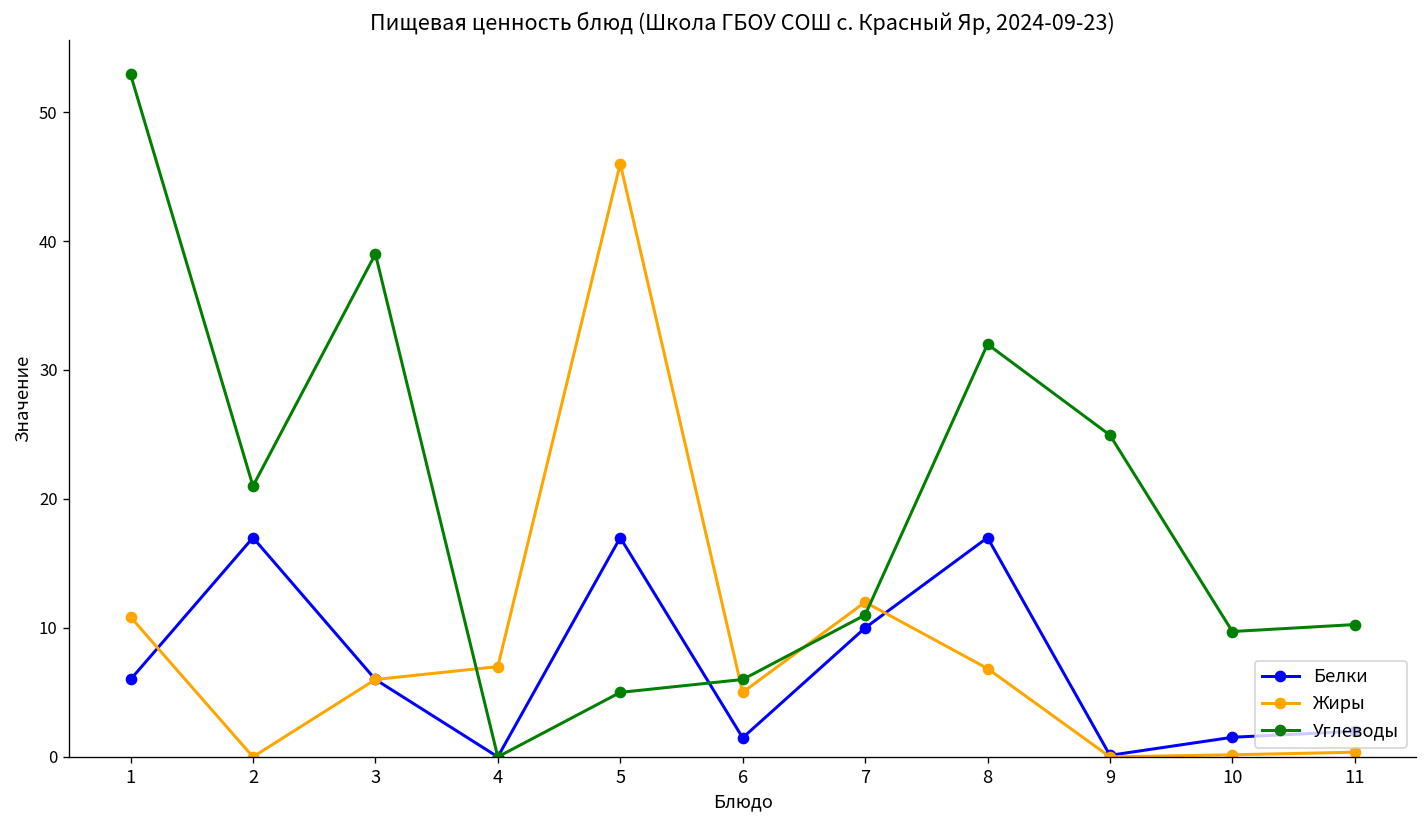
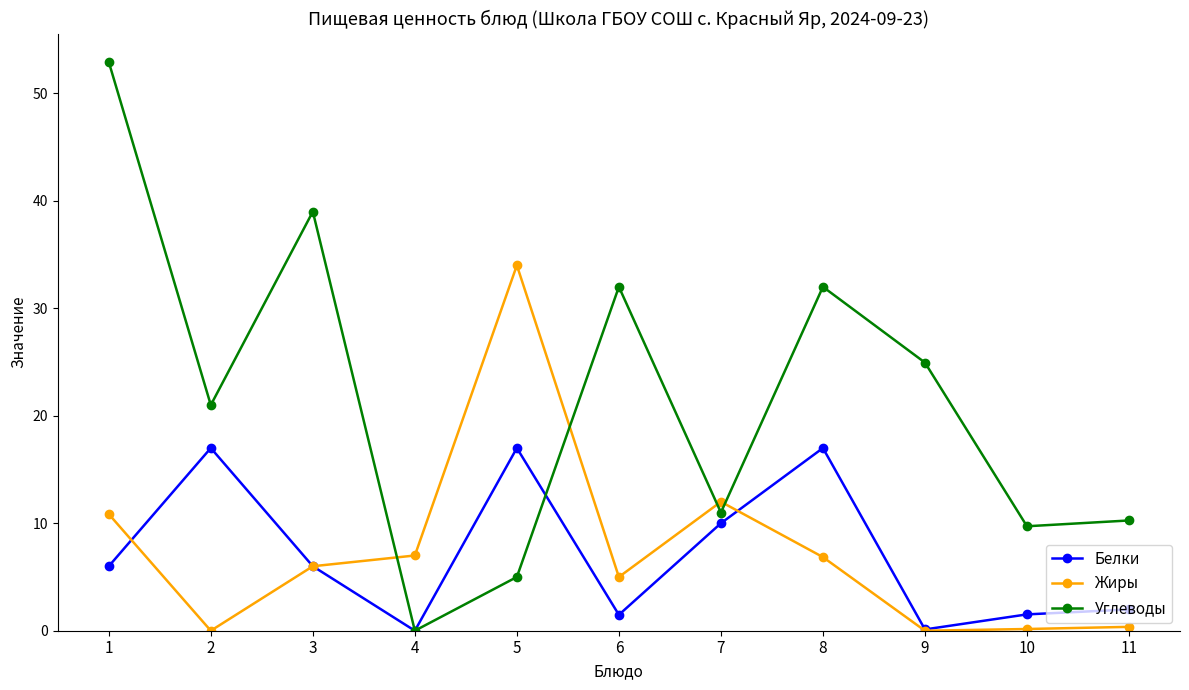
Жиры, 5: 46 -> 34
Углеводы, 6: 6 -> 32
